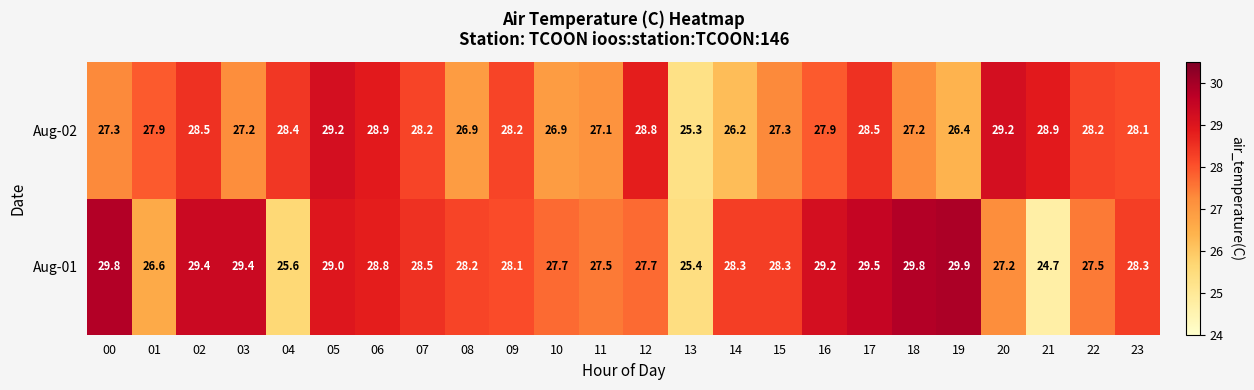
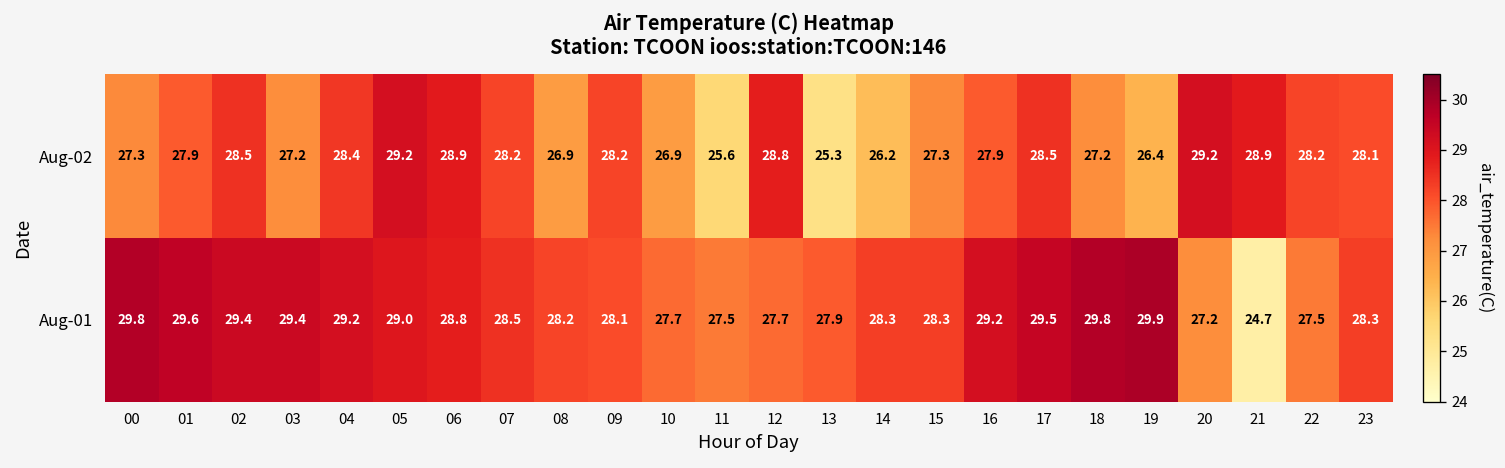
Aug-02, 11: 27.1 -> 25.6
Aug-01, 01: 26.6 -> 29.6
Aug-01, 04: 25.6 -> 29.2
Aug-01, 13: 25.4 -> 27.9
